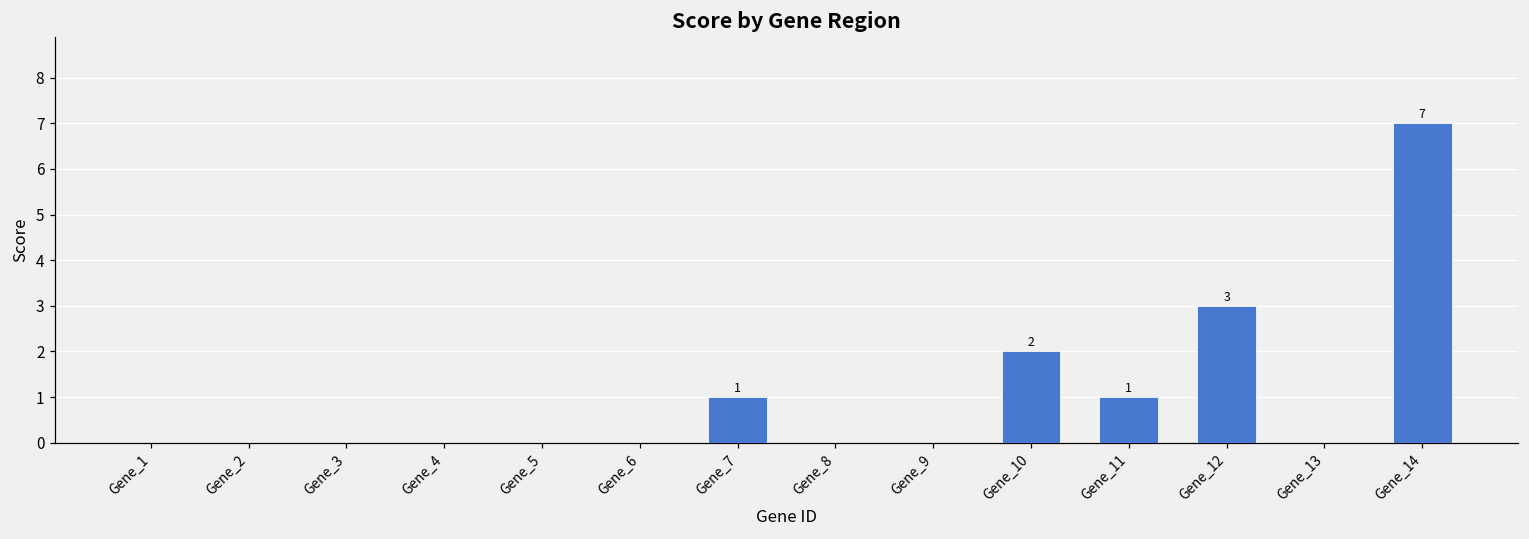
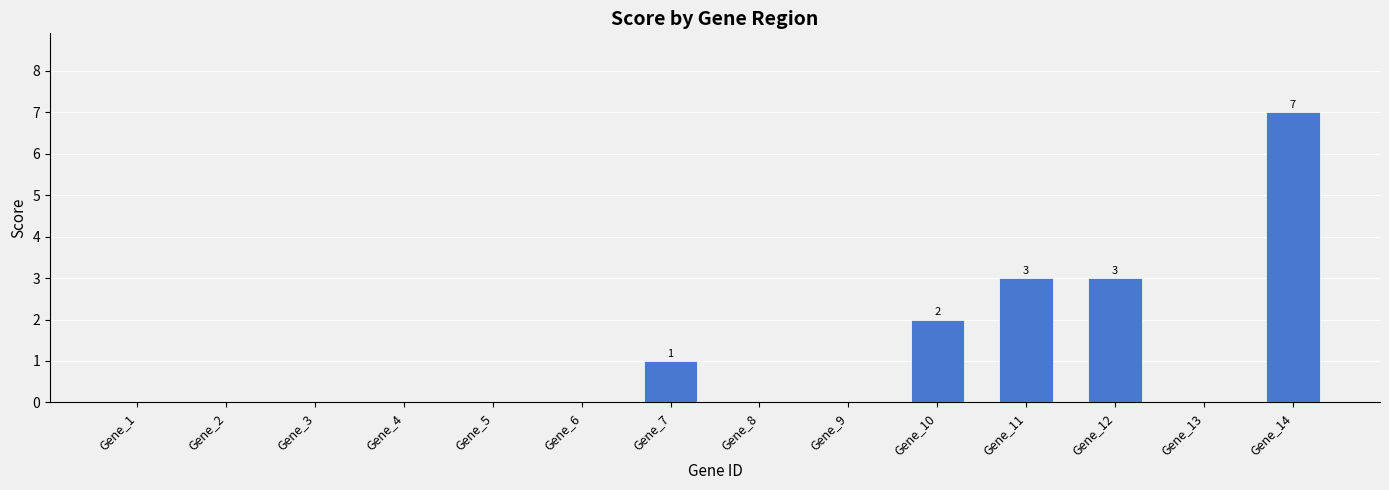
Gene_11: 1 -> 3
